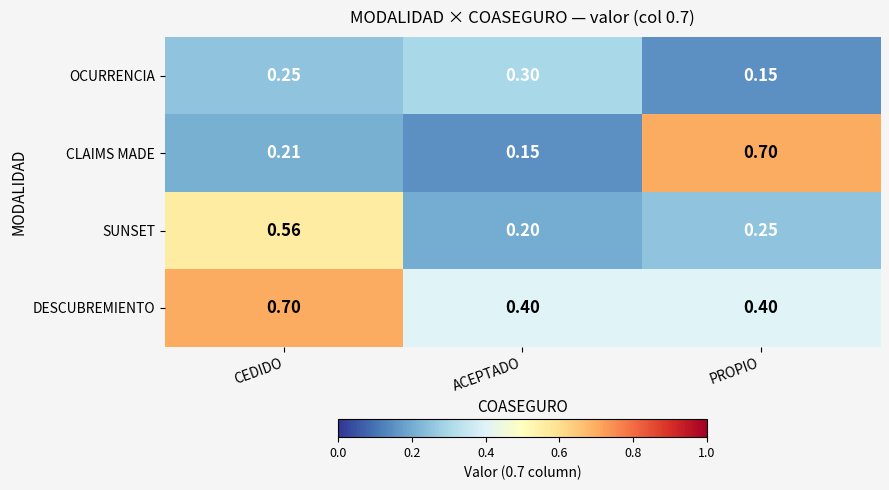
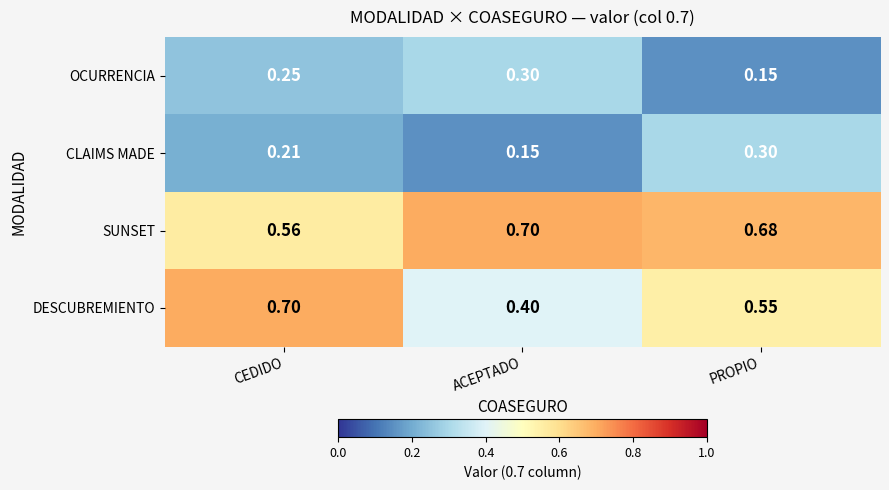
CLAIMS MADE, PROPIO: 0.70 -> 0.30
SUNSET, ACEPTADO: 0.20 -> 0.70
SUNSET, PROPIO: 0.25 -> 0.68
DESCUBREMIENTO, PROPIO: 0.40 -> 0.55
